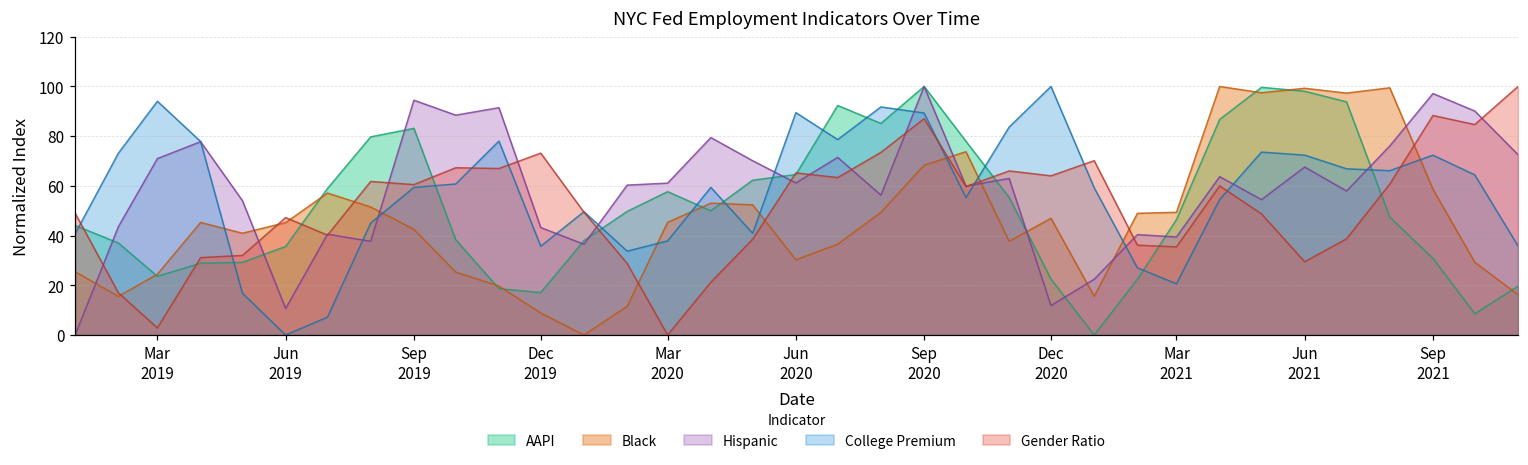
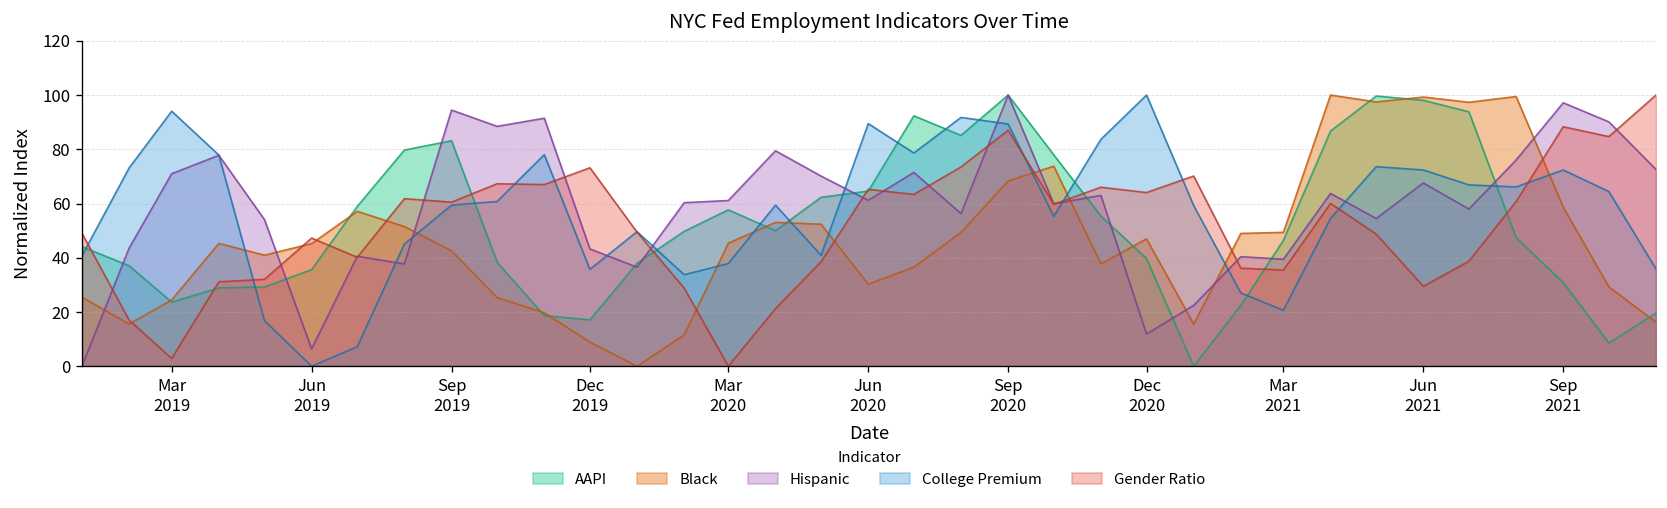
Hispanic, Jun 2019: 11 -> 6
AAPI, Dec 2020: 23 -> 40
